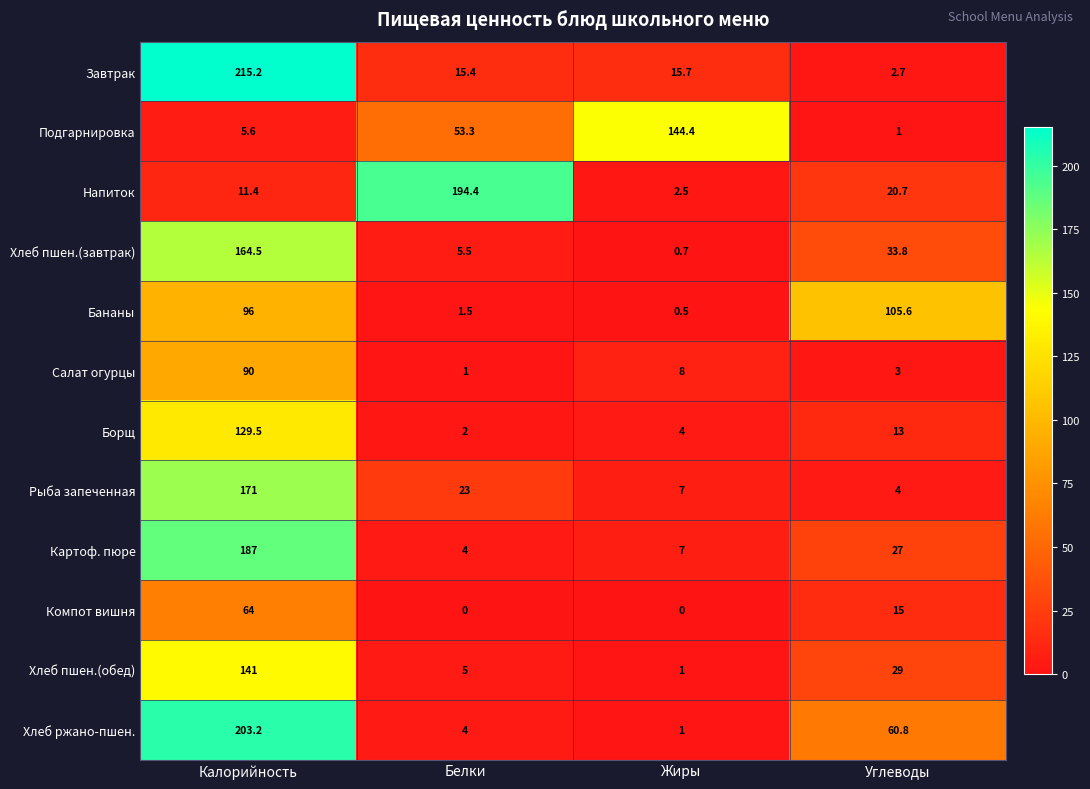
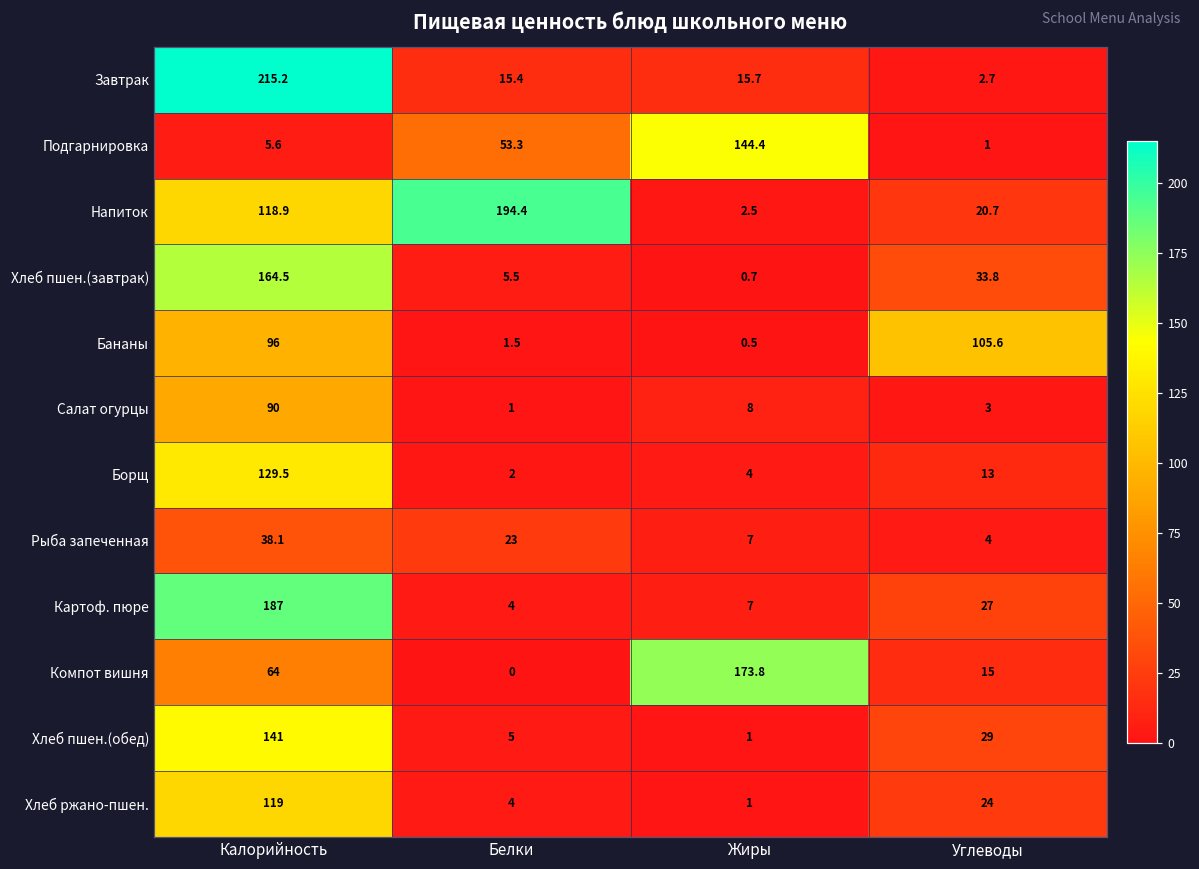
Напиток, Калорийность: 11.4 -> 118.9
Рыба запеченная, Калорийность: 171 -> 38.1
Компот вишня, Жиры: 0 -> 173.8
Хлеб ржано-пшен., Калорийность: 203.2 -> 119
Хлеб ржано-пшен., Углеводы: 60.8 -> 24
